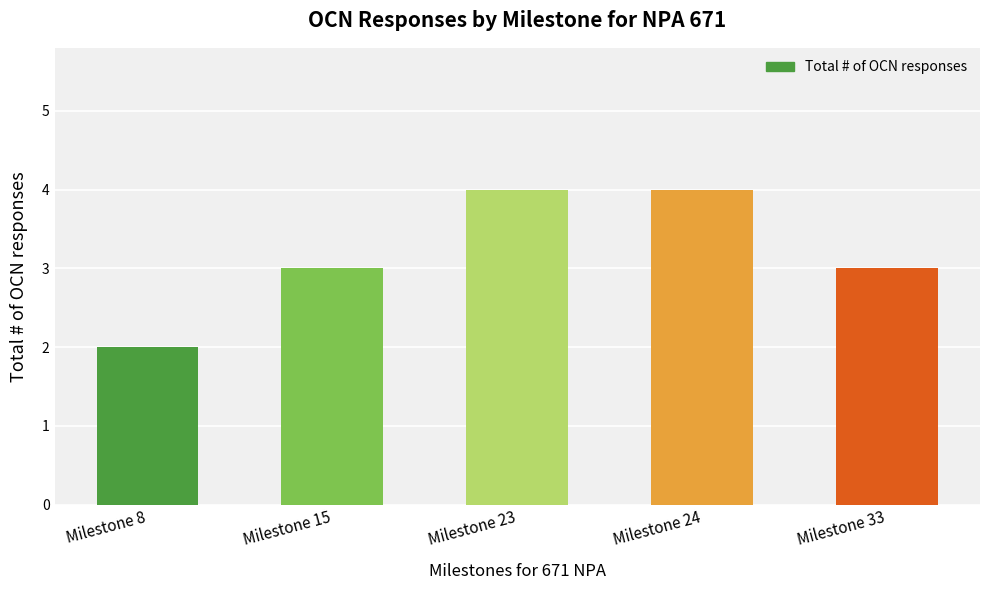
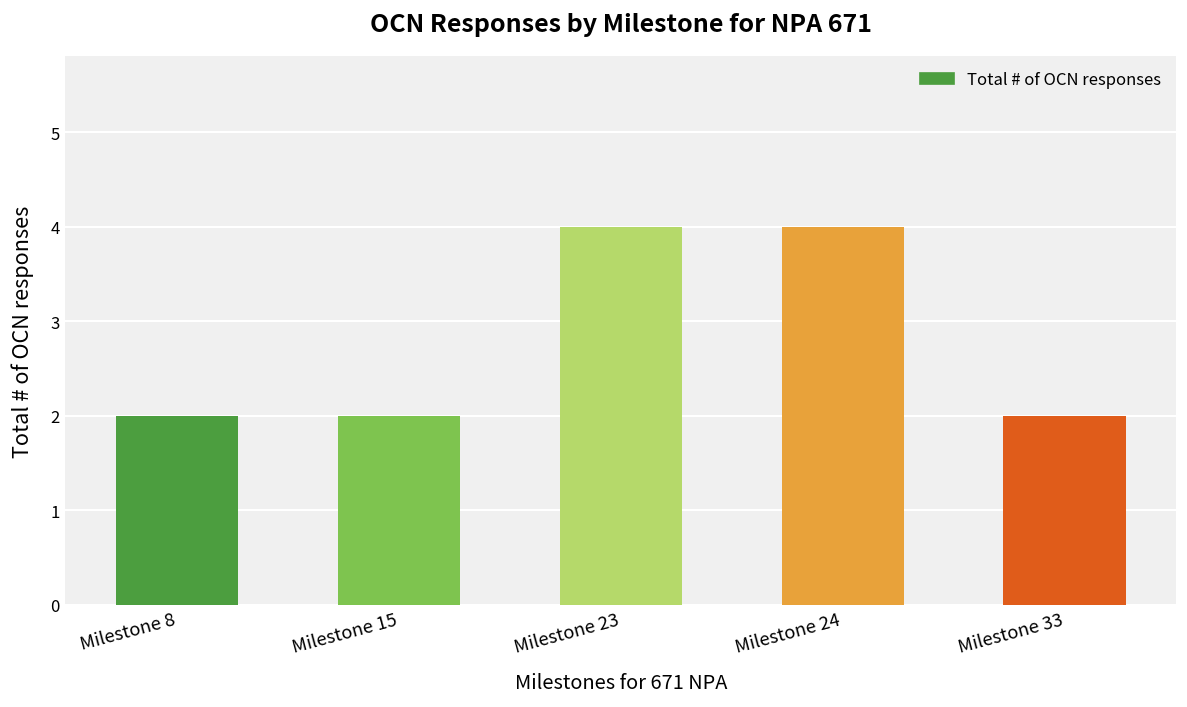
Milestone 15: 3 -> 2
Milestone 33: 3 -> 2
